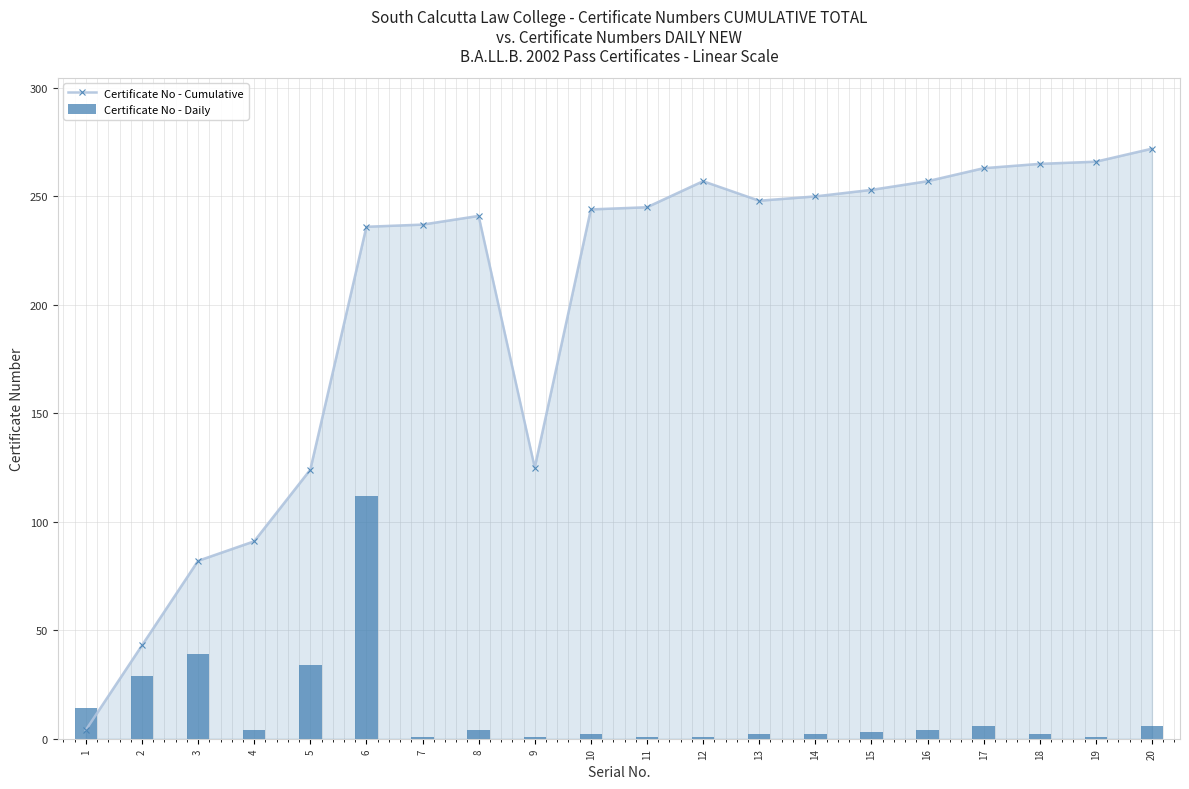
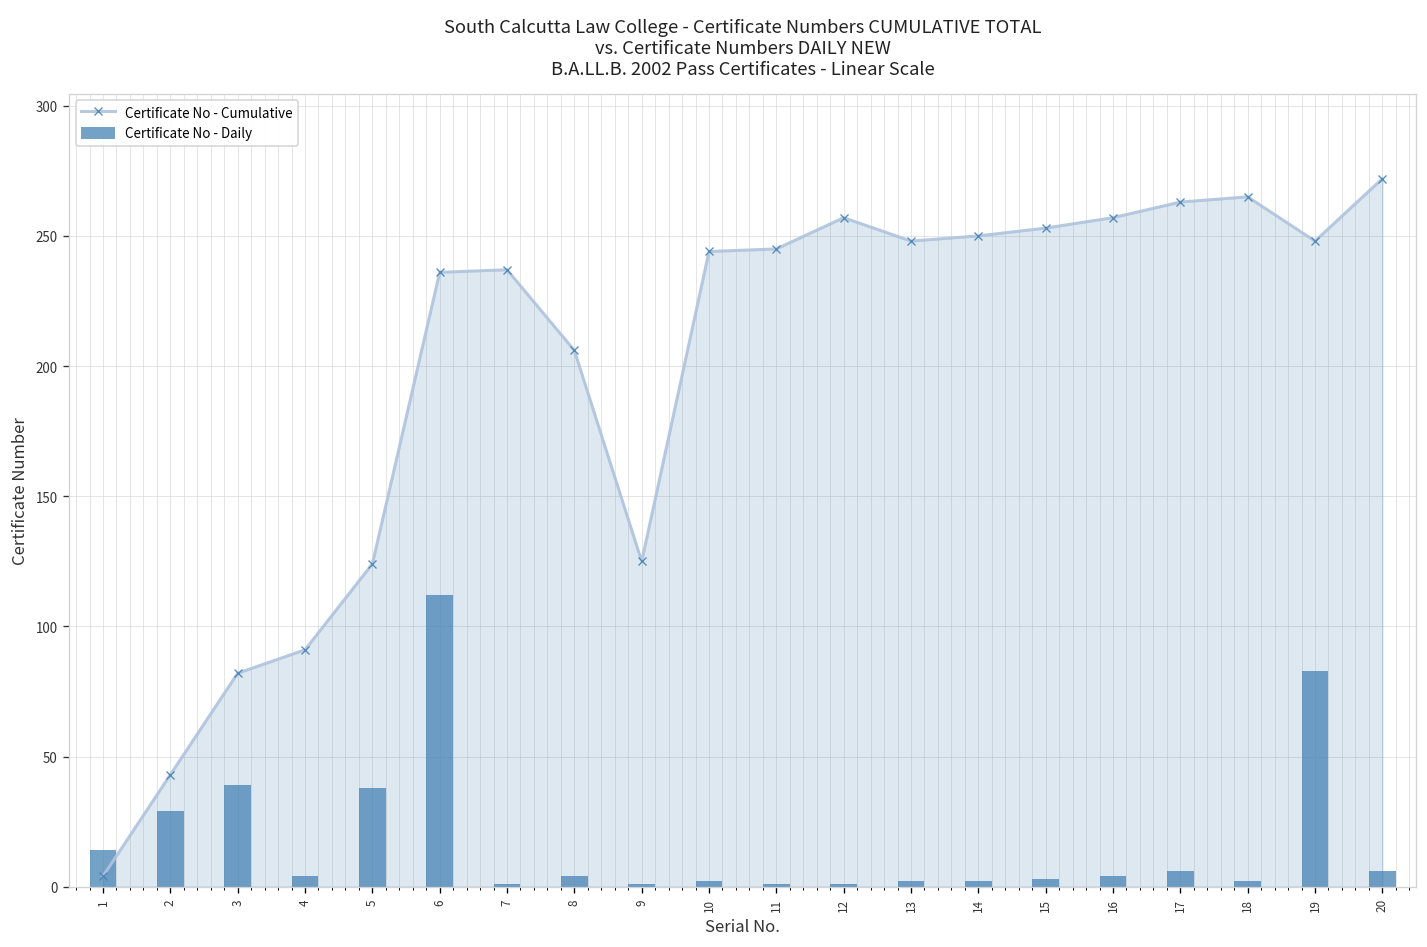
Certificate No - Daily, 5: 34 -> 38
Certificate No - Cumulative, 8: 241 -> 206
Certificate No - Cumulative, 19: 266 -> 248
Certificate No - Daily, 19: 1 -> 83
